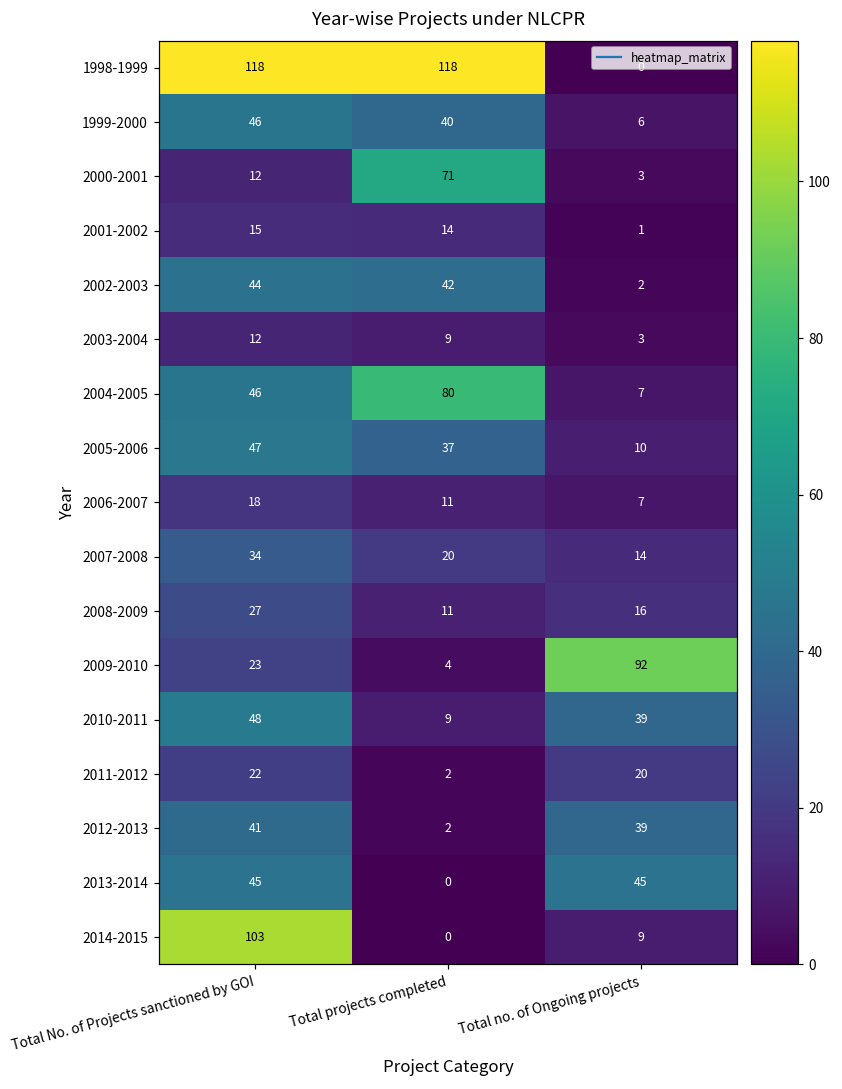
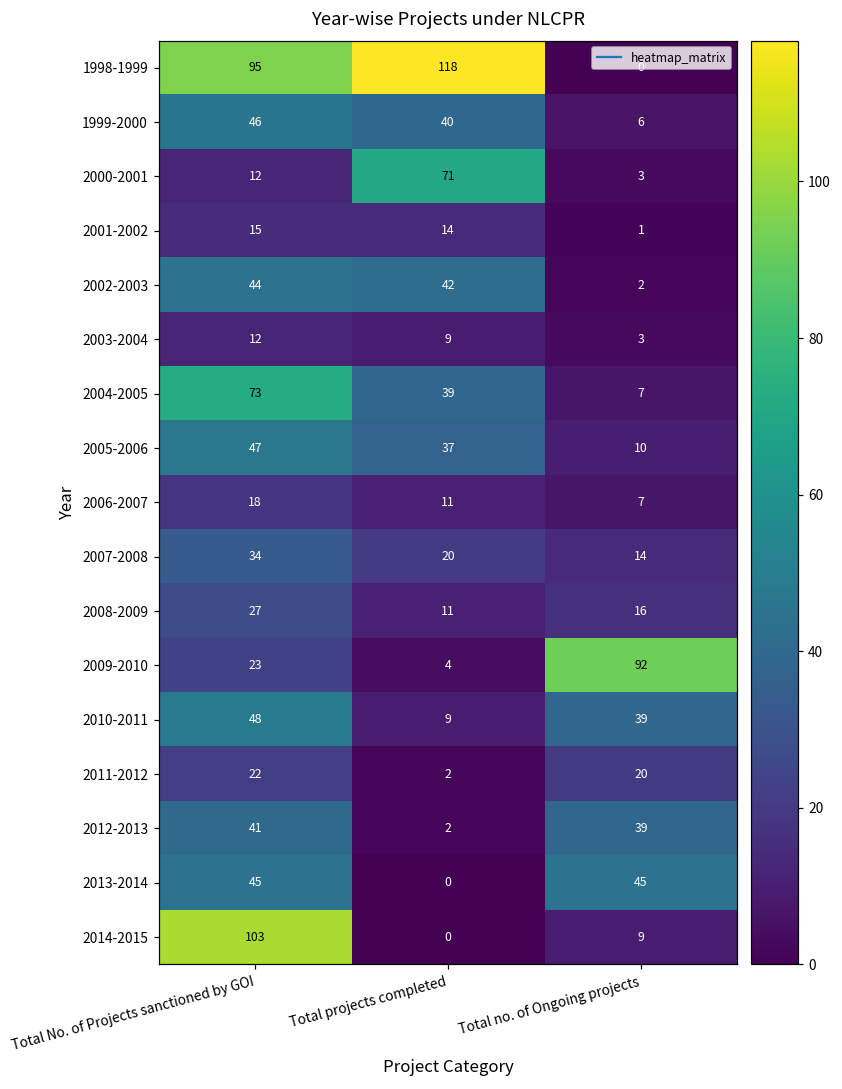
1998-1999, Total No. of Projects sanctioned by GOI: 118 -> 95
2004-2005, Total No. of Projects sanctioned by GOI: 46 -> 73
2004-2005, Total projects completed: 80 -> 39
